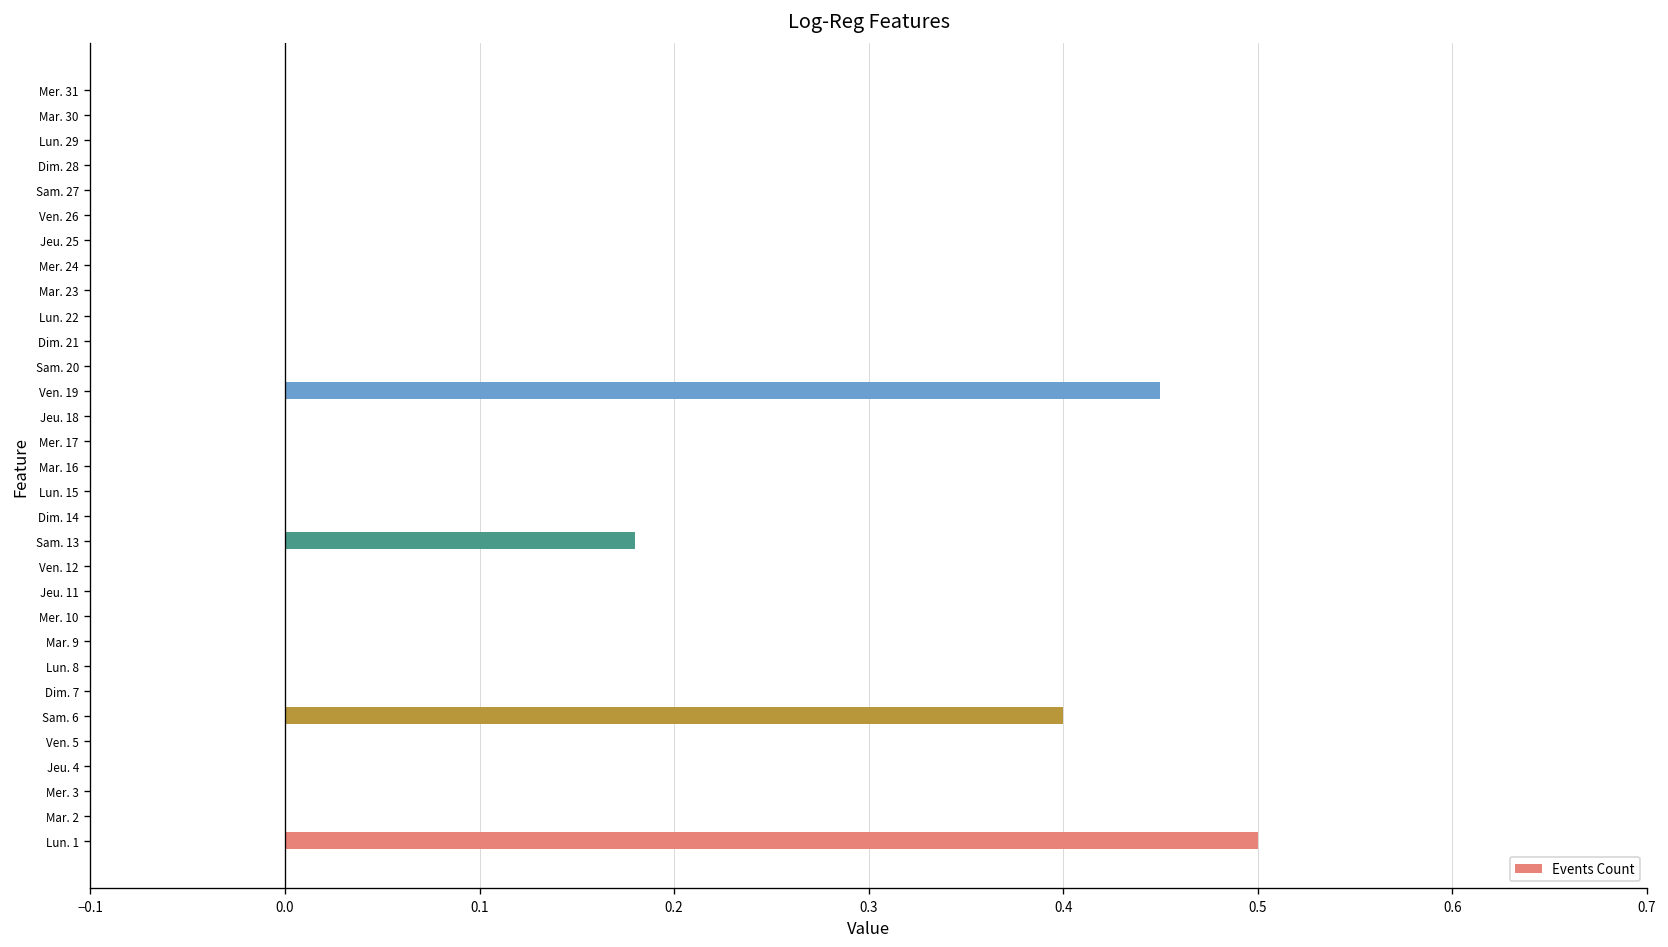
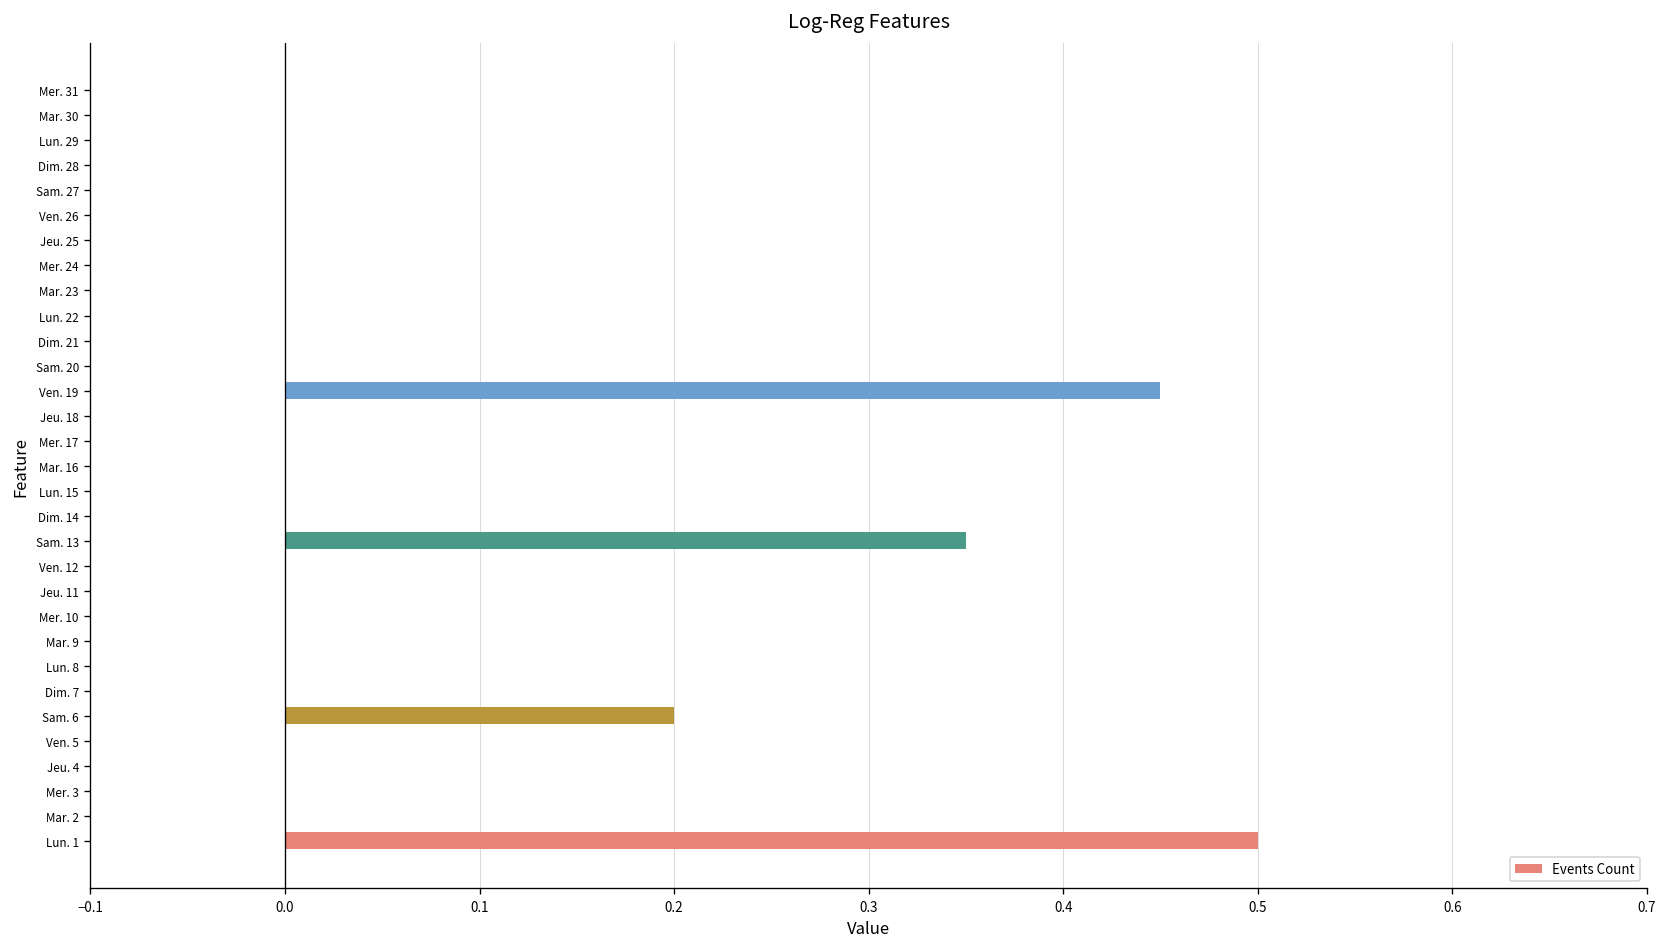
Sam. 13: 0.18 -> 0.35
Sam. 6: 0.4 -> 0.2
